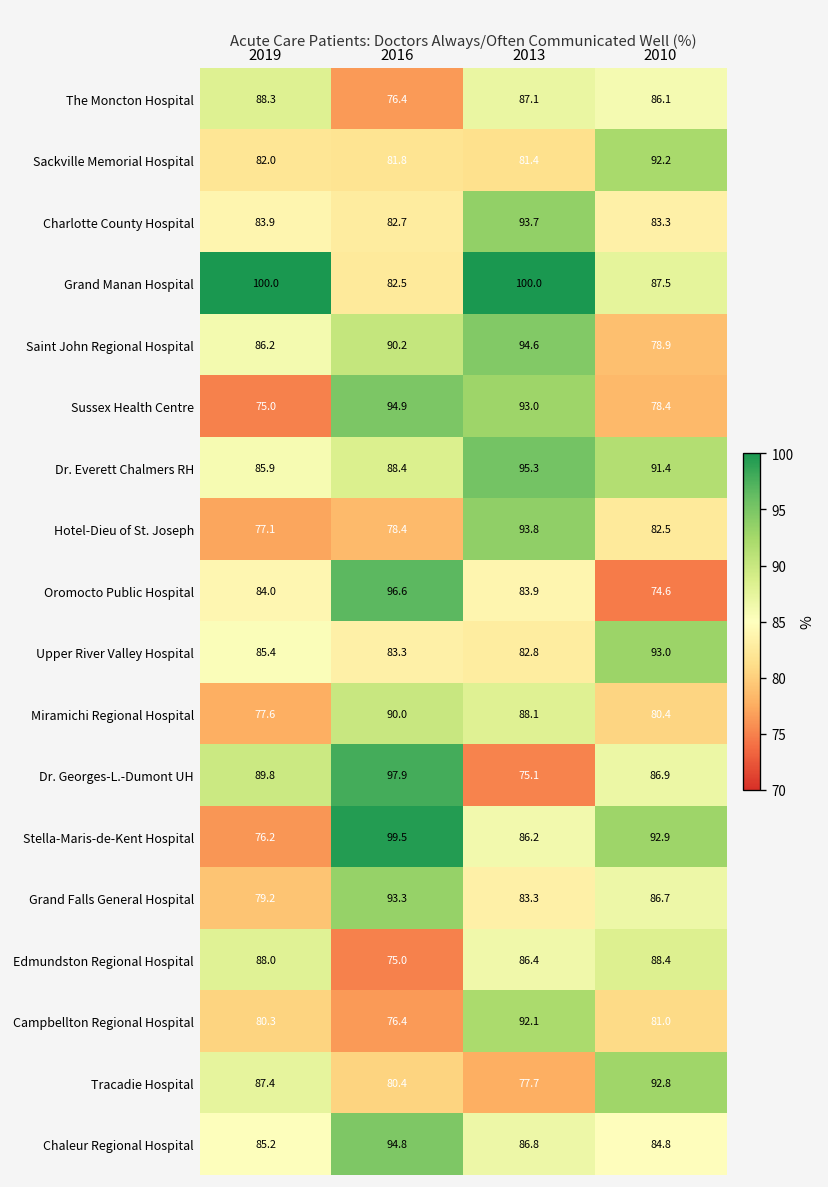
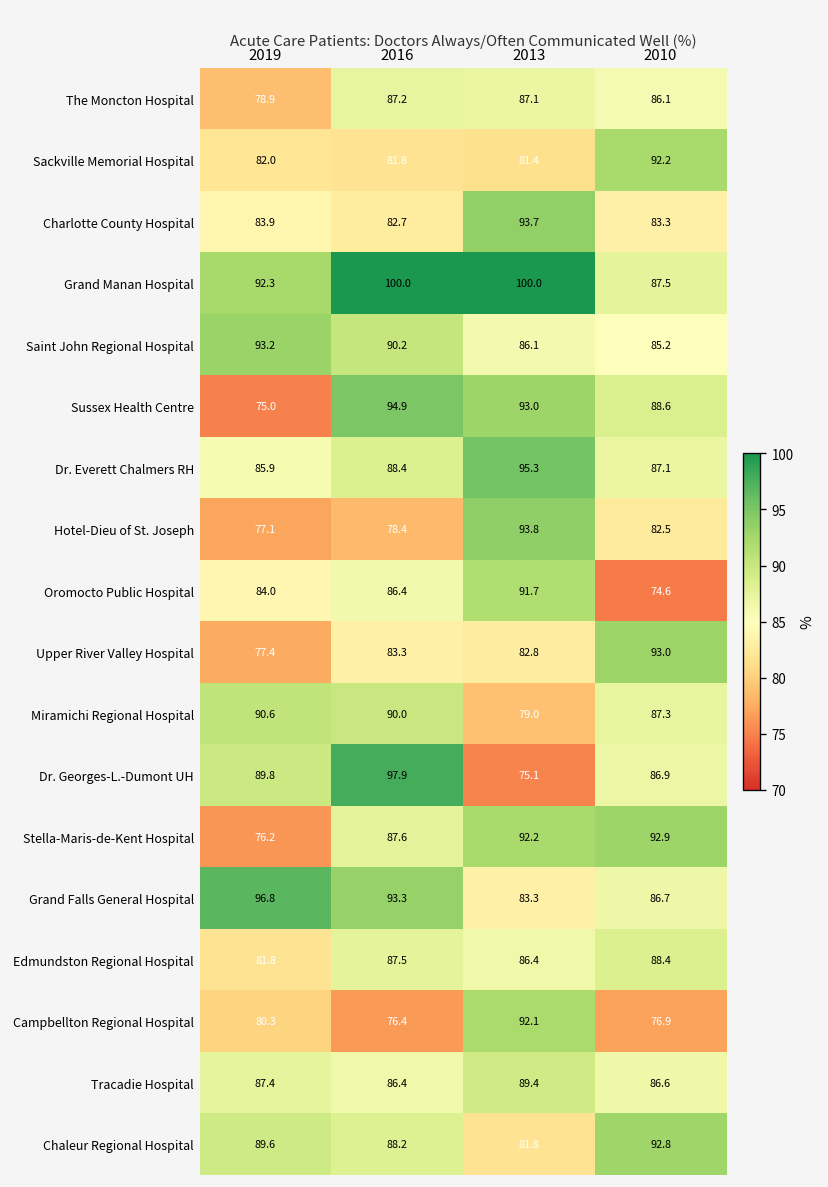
The Moncton Hospital, 2019: 88.3 -> 78.9
The Moncton Hospital, 2016: 76.4 -> 87.2
Grand Manan Hospital, 2019: 100.0 -> 92.3
Grand Manan Hospital, 2016: 82.5 -> 100.0
Saint John Regional Hospital, 2019: 86.2 -> 93.2
Saint John Regional Hospital, 2013: 94.6 -> 86.1
Saint John Regional Hospital, 2010: 78.9 -> 85.2
Sussex Health Centre, 2010: 78.4 -> 88.6
Dr. Everett Chalmers RH, 2010: 91.4 -> 87.1
Oromocto Public Hospital, 2016: 96.6 -> 86.4
Oromocto Public Hospital, 2013: 83.9 -> 91.7
Upper River Valley Hospital, 2019: 85.4 -> 77.4
Miramichi Regional Hospital, 2019: 77.6 -> 90.6
Miramichi Regional Hospital, 2013: 88.1 -> 79.0
Miramichi Regional Hospital, 2010: 80.4 -> 87.3
Stella-Maris-de-Kent Hospital, 2016: 99.5 -> 87.6
Stella-Maris-de-Kent Hospital, 2013: 86.2 -> 92.2
Grand Falls General Hospital, 2019: 79.2 -> 96.8
Edmundston Regional Hospital, 2019: 88.0 -> 81.8
Edmundston Regional Hospital, 2016: 75.0 -> 87.5
Campbellton Regional Hospital, 2010: 81.0 -> 76.9
Tracadie Hospital, 2016: 80.4 -> 86.4
Tracadie Hospital, 2013: 77.7 -> 89.4
Tracadie Hospital, 2010: 92.8 -> 86.6
Chaleur Regional Hospital, 2019: 85.2 -> 89.6
Chaleur Regional Hospital, 2016: 94.8 -> 88.2
Chaleur Regional Hospital, 2013: 86.8 -> 81.8
Chaleur Regional Hospital, 2010: 84.8 -> 92.8
